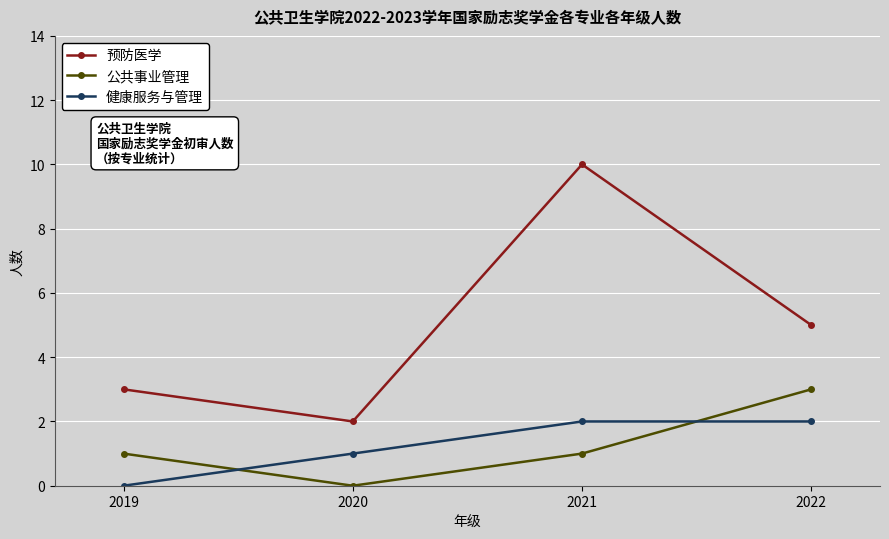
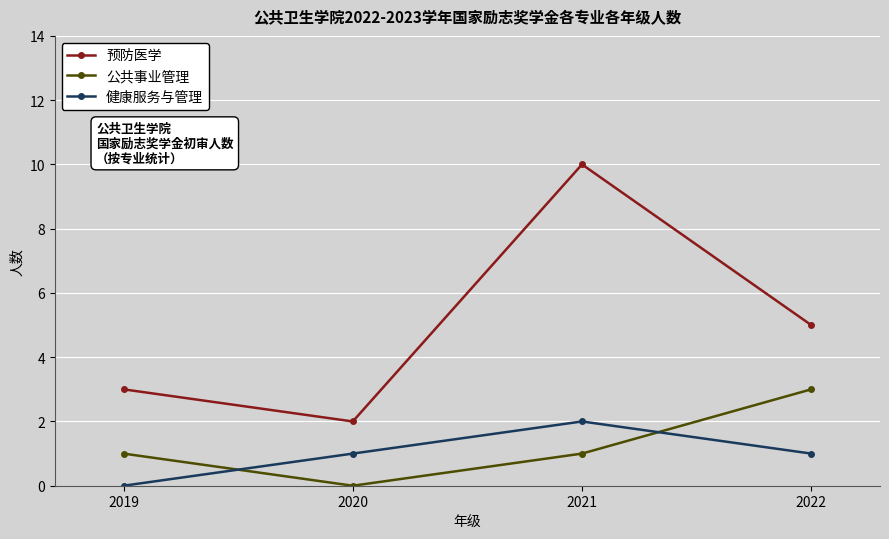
健康服务与管理, 2022: 2 -> 1
